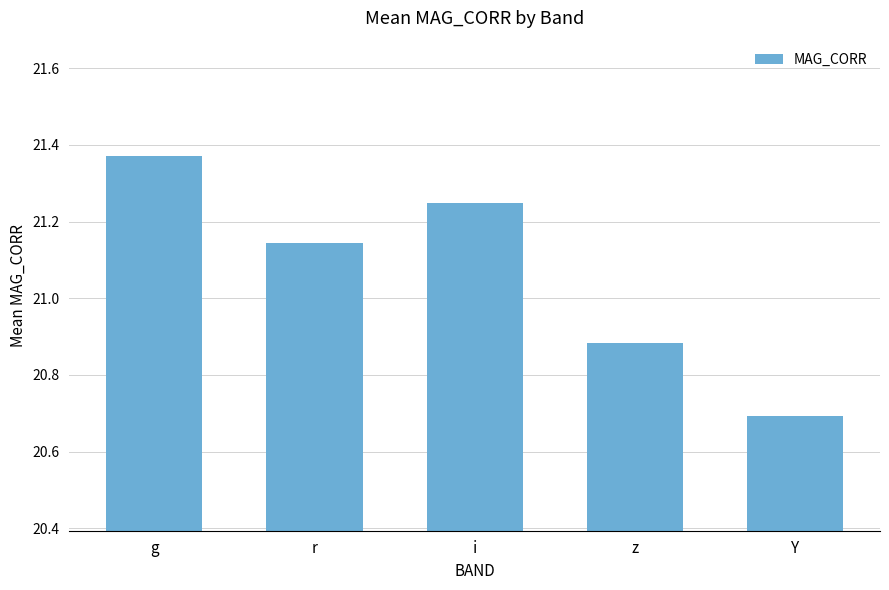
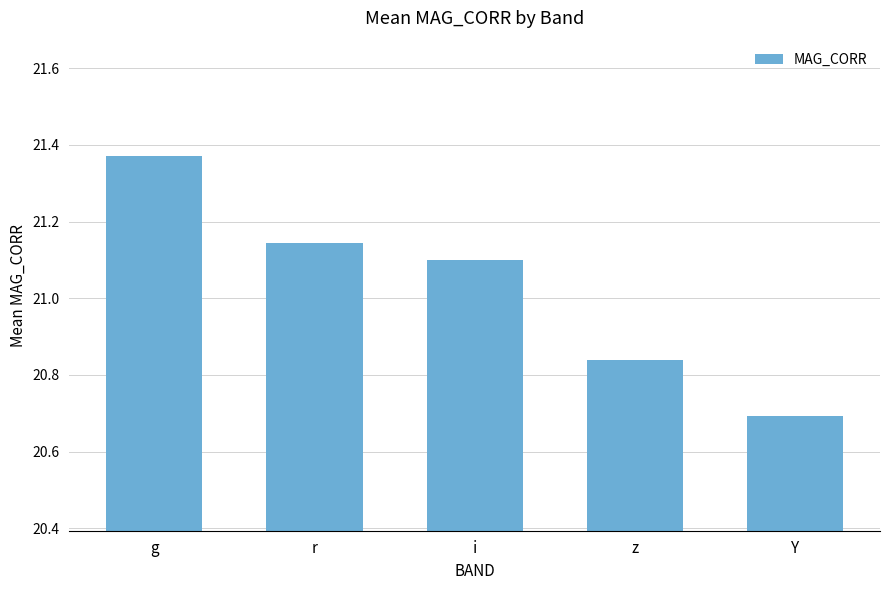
i: 21.25 -> 21.10
z: 20.88 -> 20.84
